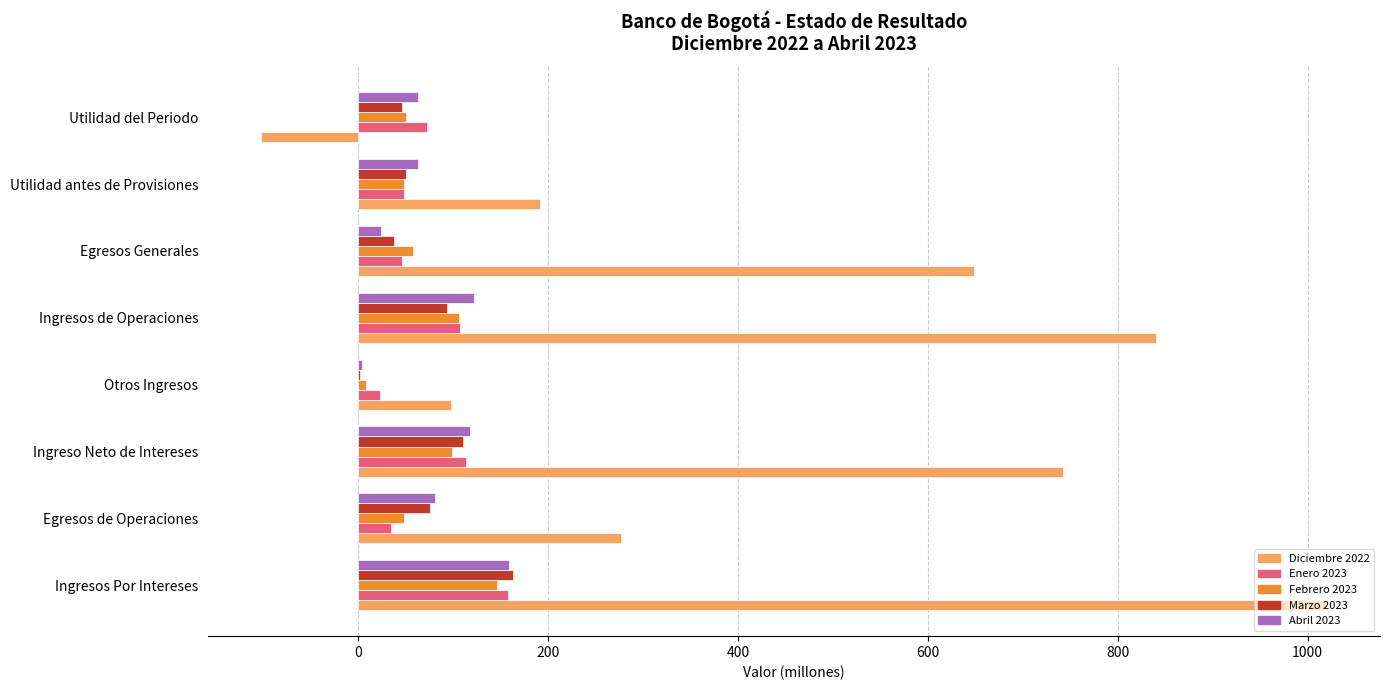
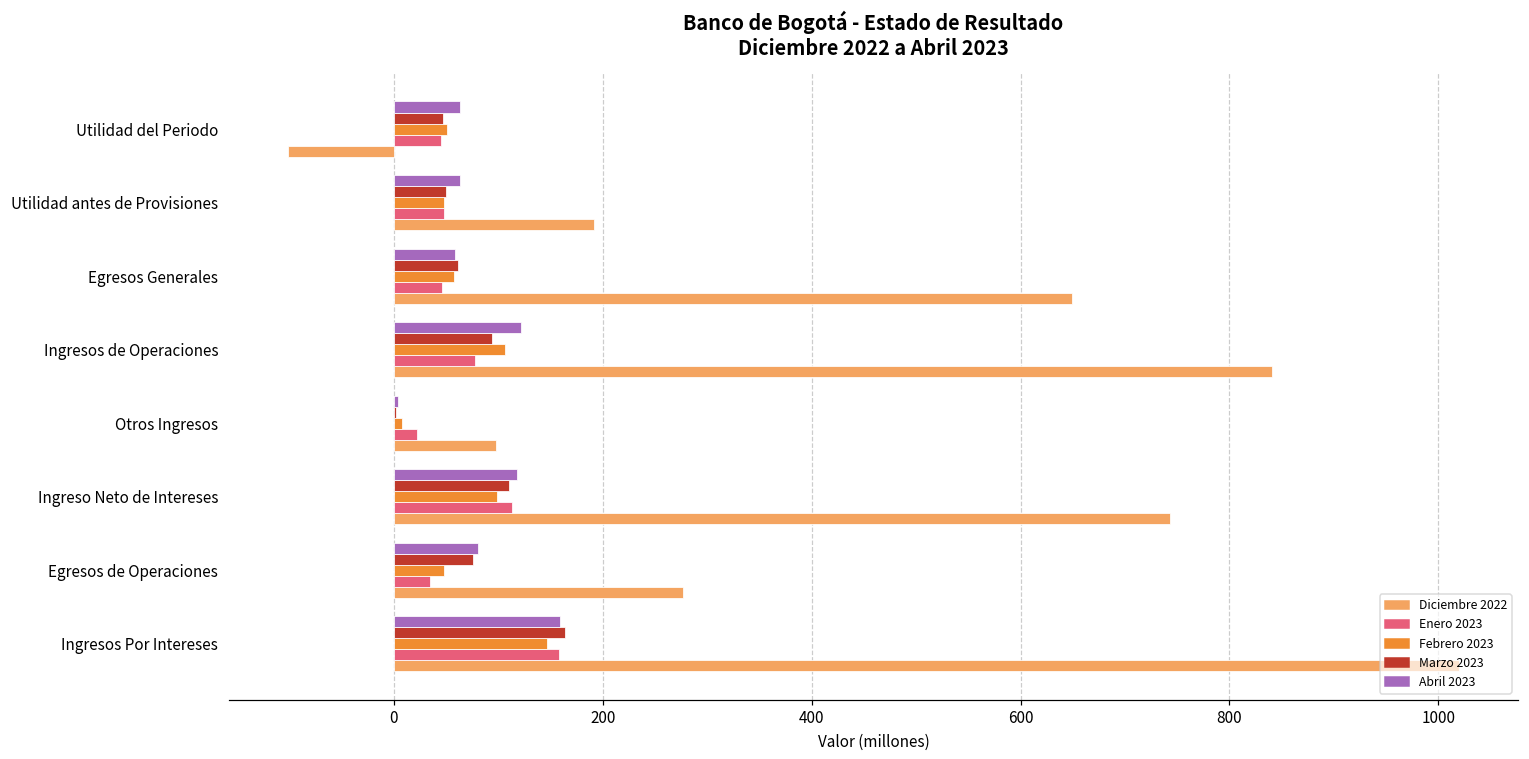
Enero 2023, Utilidad del Periodo: 70 -> 50
Abril 2023, Egresos Generales: 20 -> 60
Marzo 2023, Egresos Generales: 40 -> 60
Enero 2023, Ingresos de Operaciones: 110 -> 80
